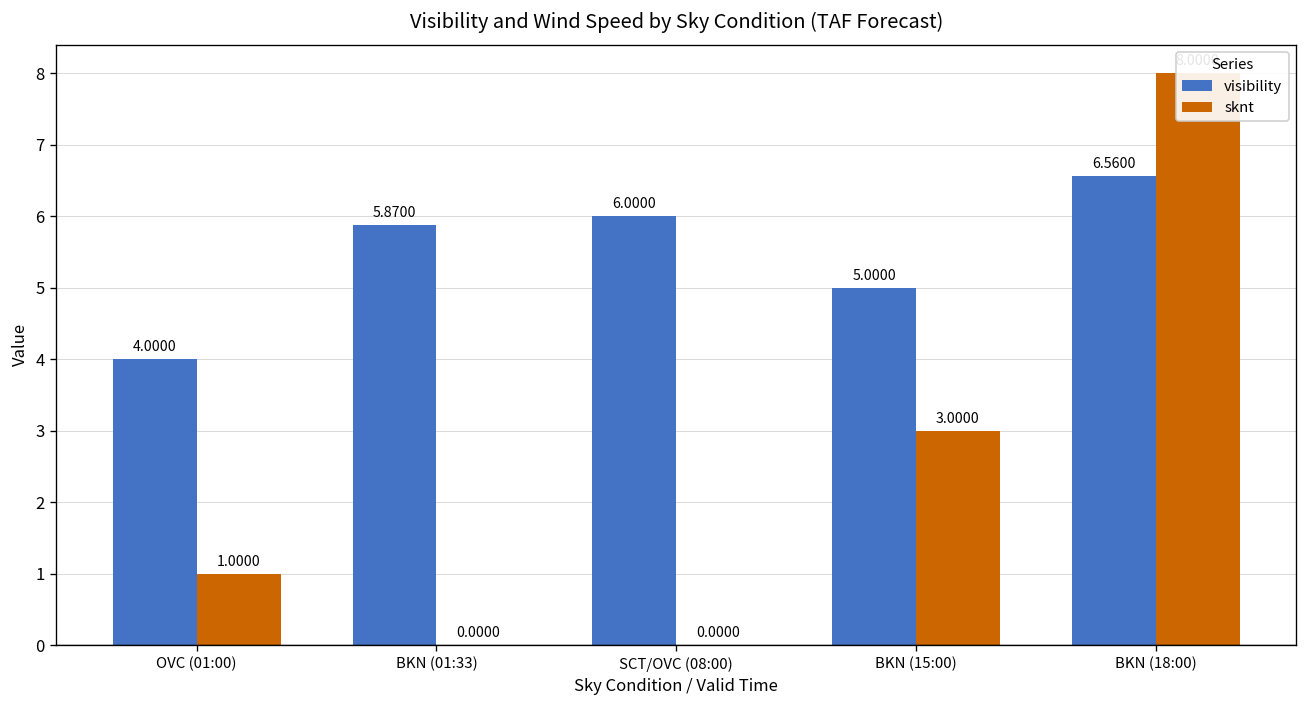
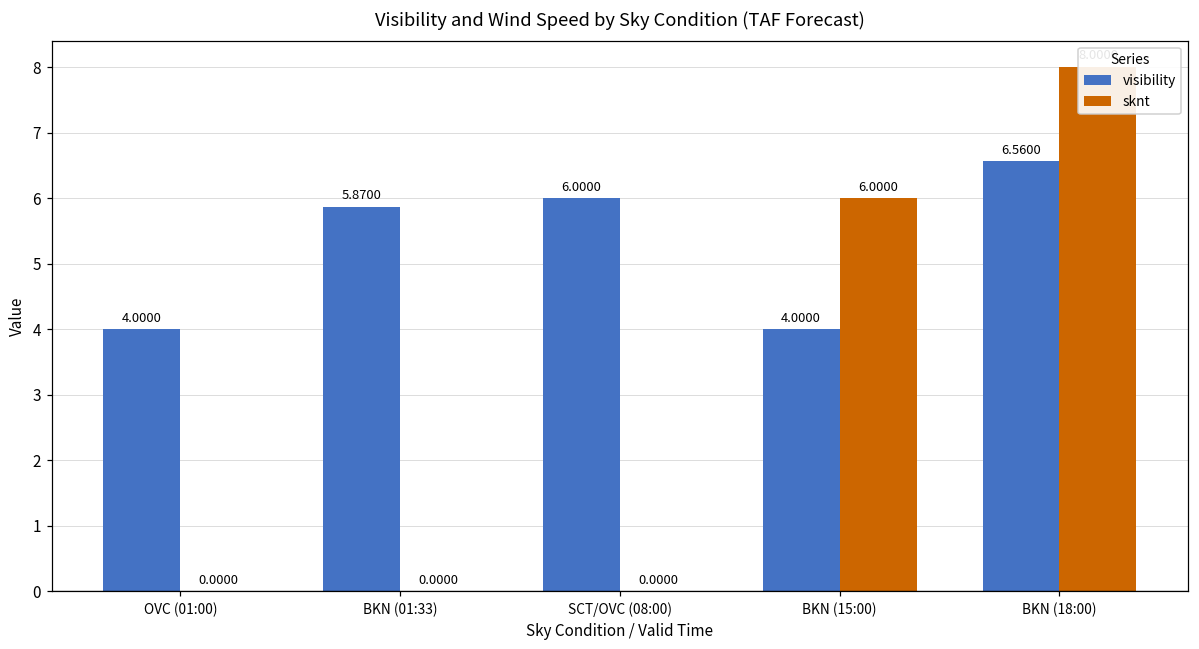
sknt, OVC (01:00): 1.0000 -> 0.0000
visibility, BKN (15:00): 5.0000 -> 4.0000
sknt, BKN (15:00): 3.0000 -> 6.0000
